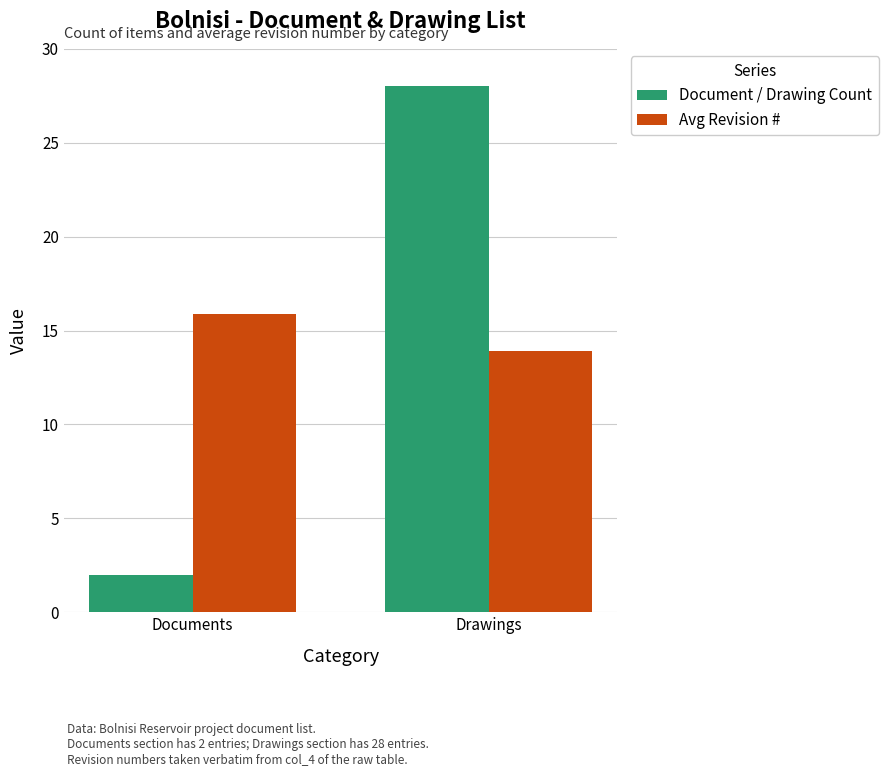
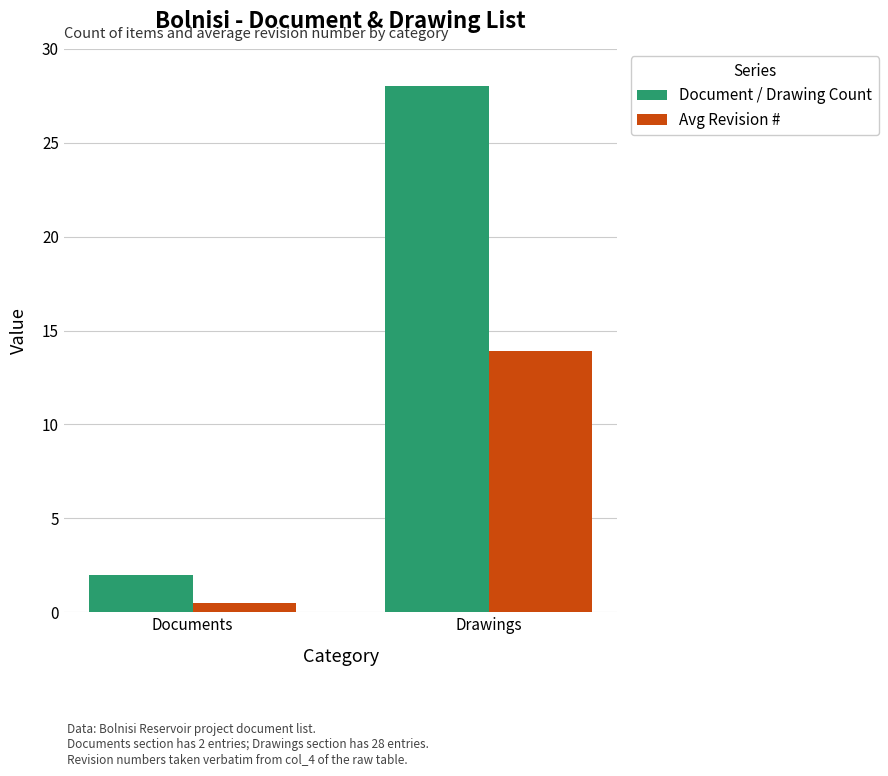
Avg Revision #, Documents: 15.9 -> 0.5
